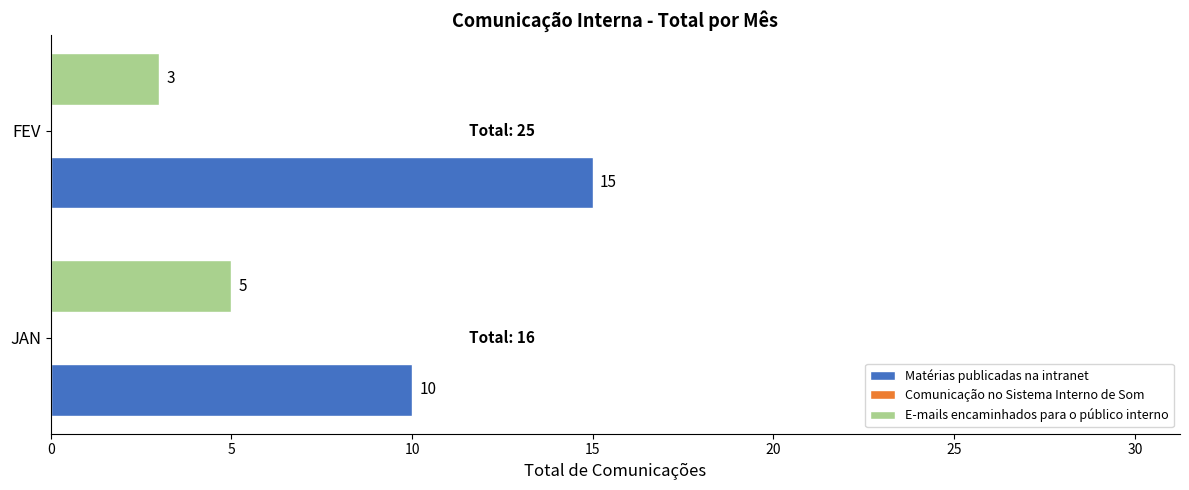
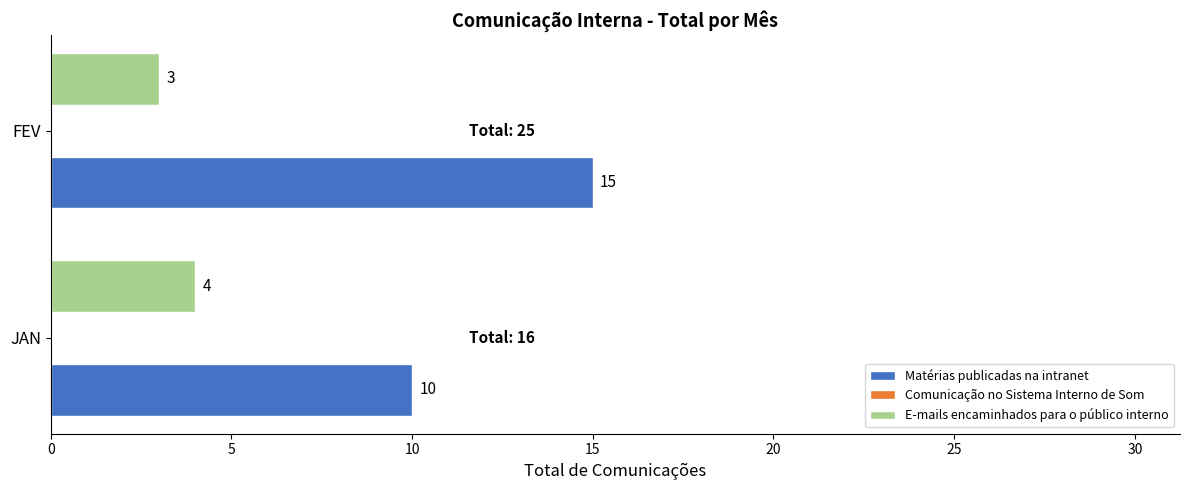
E-mails encaminhados para o público interno, JAN: 5 -> 4
